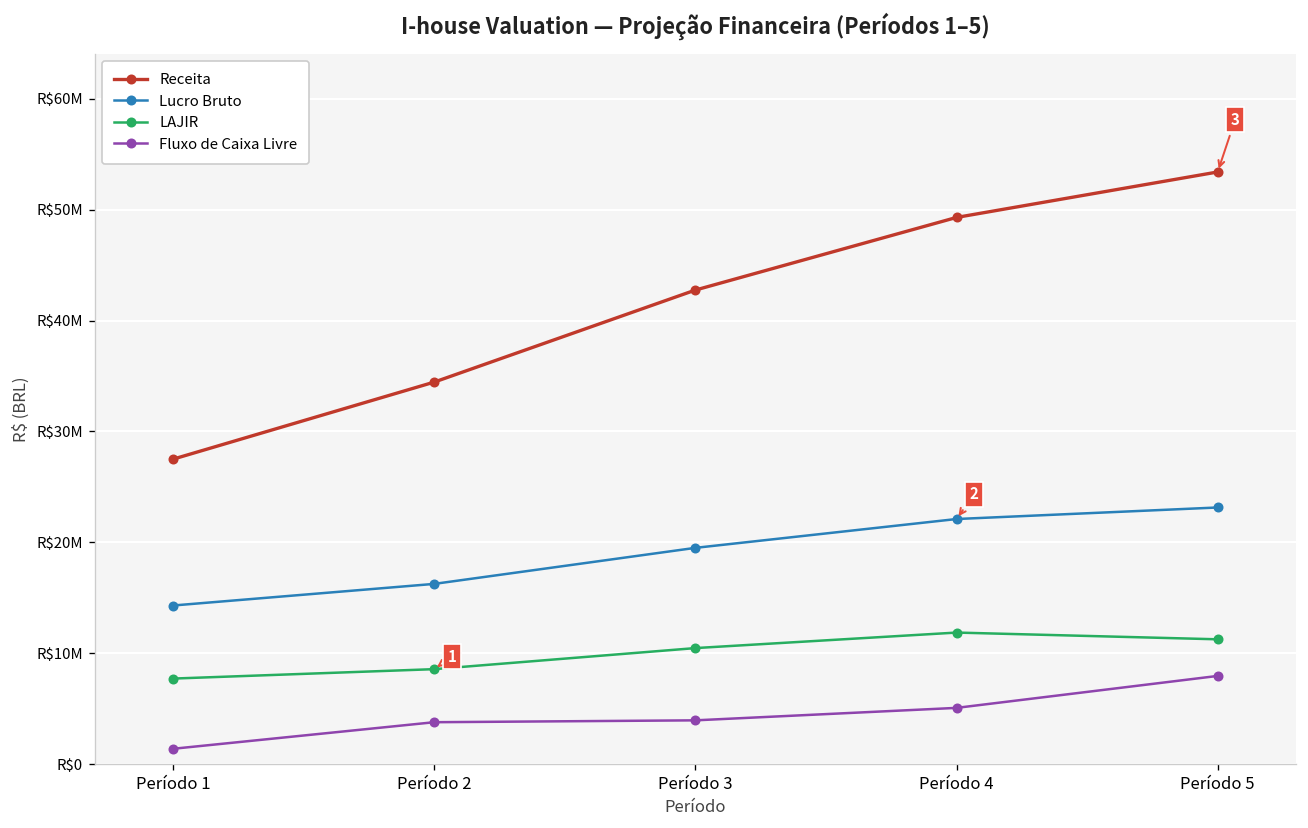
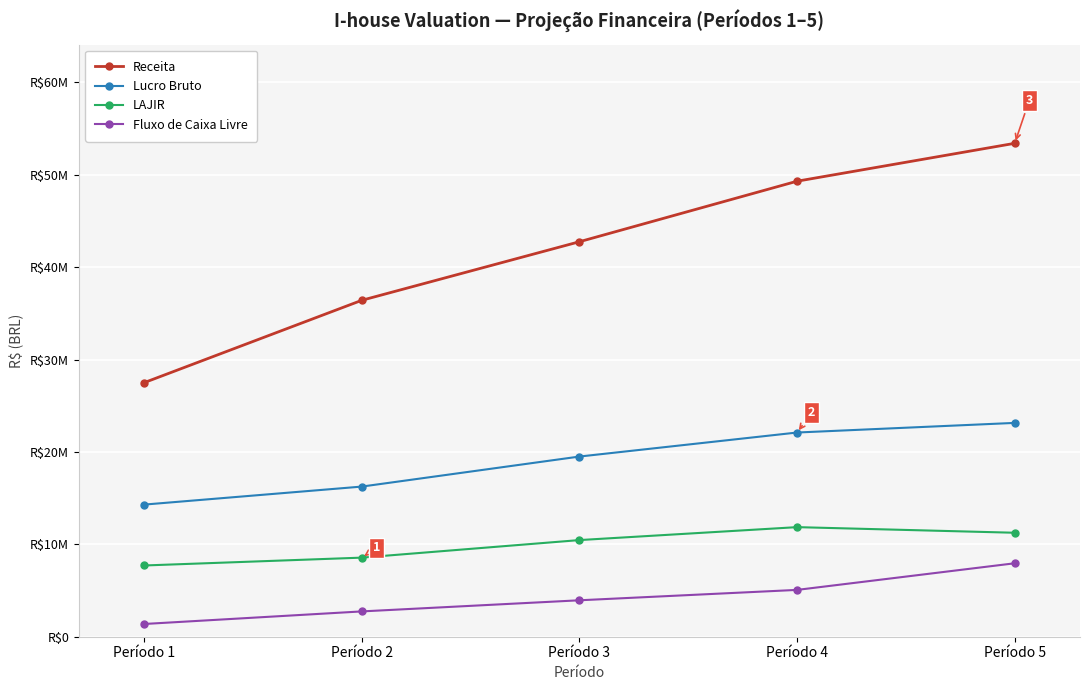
Receita, Período 2: R$34000000 -> R$36000000
Fluxo de Caixa Livre, Período 2: R$4000000 -> R$3000000
